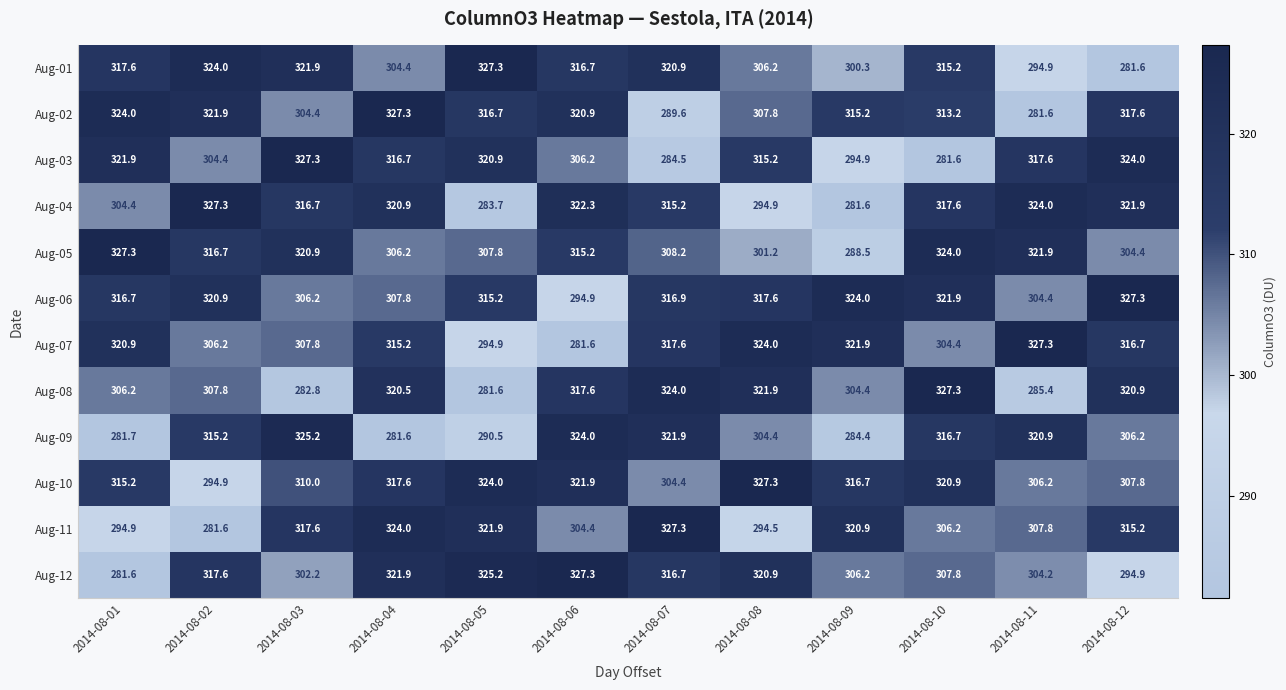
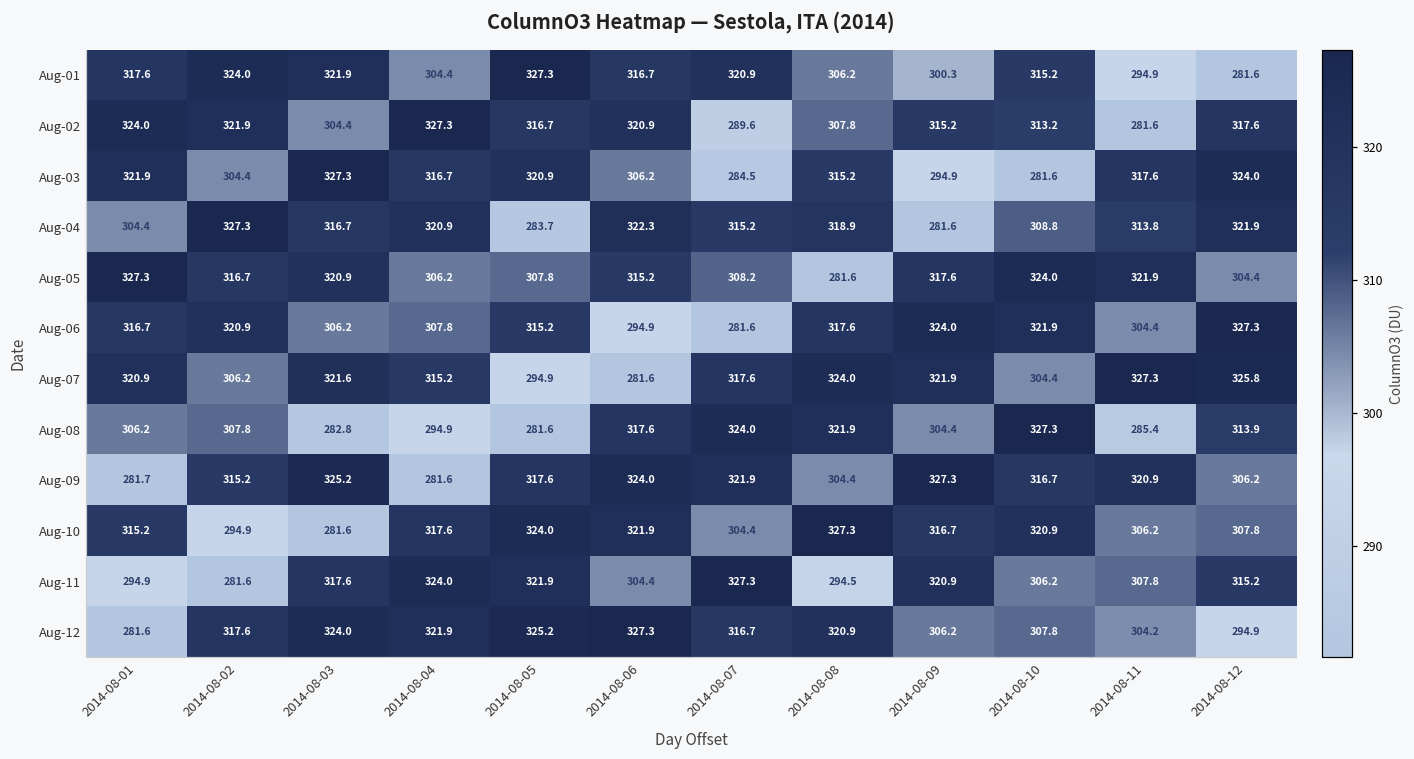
Aug-04, 2014-08-08: 294.9 -> 318.9
Aug-04, 2014-08-10: 317.6 -> 308.8
Aug-04, 2014-08-11: 324.0 -> 313.8
Aug-05, 2014-08-08: 301.2 -> 281.6
Aug-05, 2014-08-09: 288.5 -> 317.6
Aug-06, 2014-08-07: 316.9 -> 281.6
Aug-07, 2014-08-03: 307.8 -> 321.6
Aug-07, 2014-08-12: 316.7 -> 325.8
Aug-08, 2014-08-04: 320.5 -> 294.9
Aug-08, 2014-08-12: 320.9 -> 313.9
Aug-09, 2014-08-05: 290.5 -> 317.6
Aug-09, 2014-08-09: 284.4 -> 327.3
Aug-10, 2014-08-03: 310.0 -> 281.6
Aug-12, 2014-08-03: 302.2 -> 324.0
